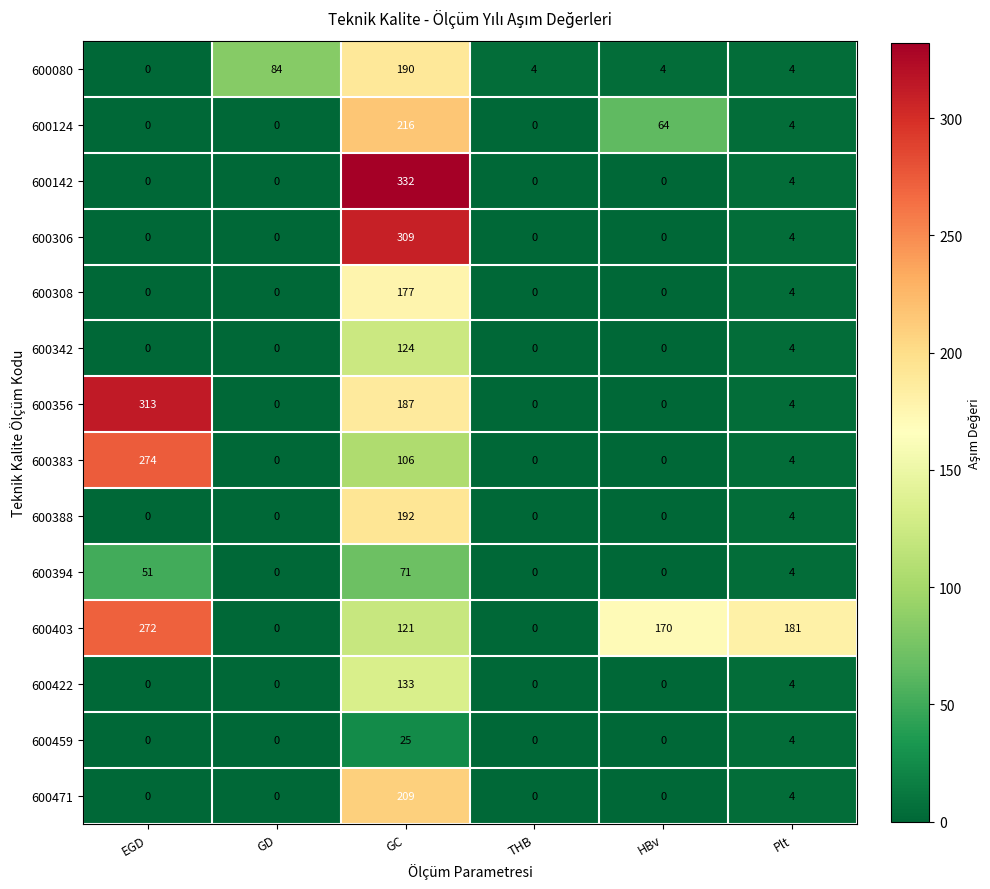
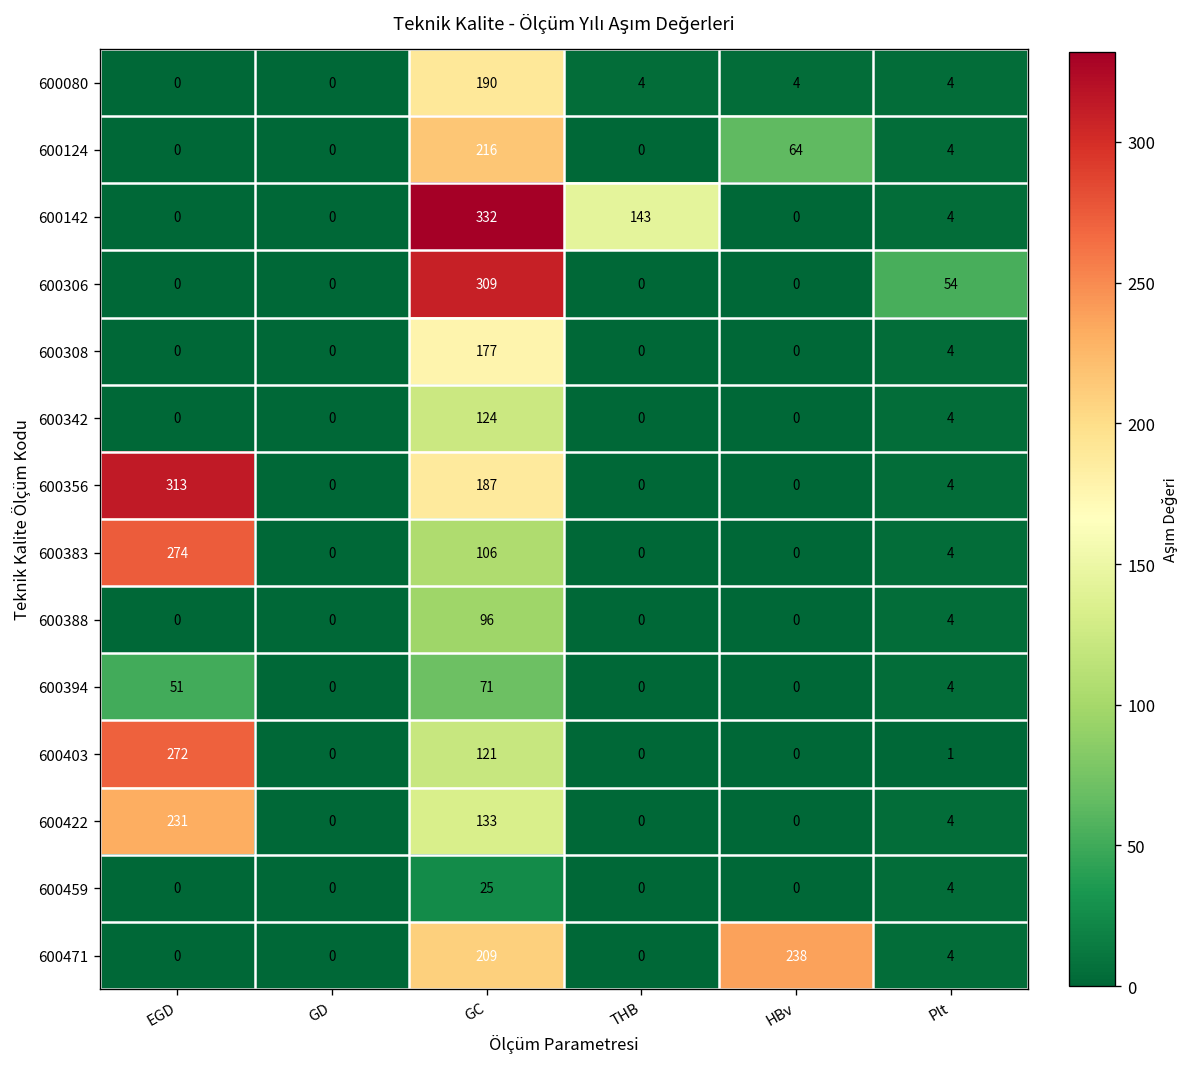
600080, GD: 84 -> 0
600142, THB: 0 -> 143
600306, Plt: 4 -> 54
600388, GC: 192 -> 96
600403, HBv: 170 -> 0
600403, Plt: 181 -> 1
600422, EGD: 0 -> 231
600471, HBv: 0 -> 238
